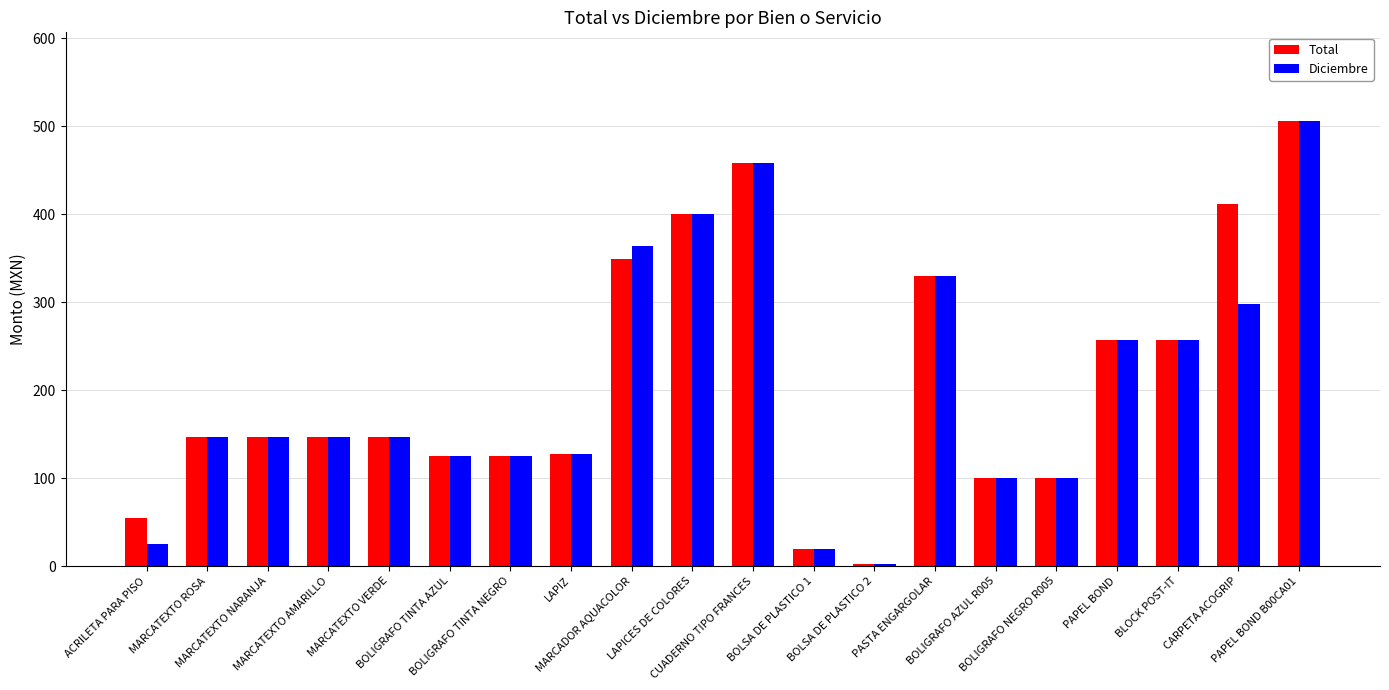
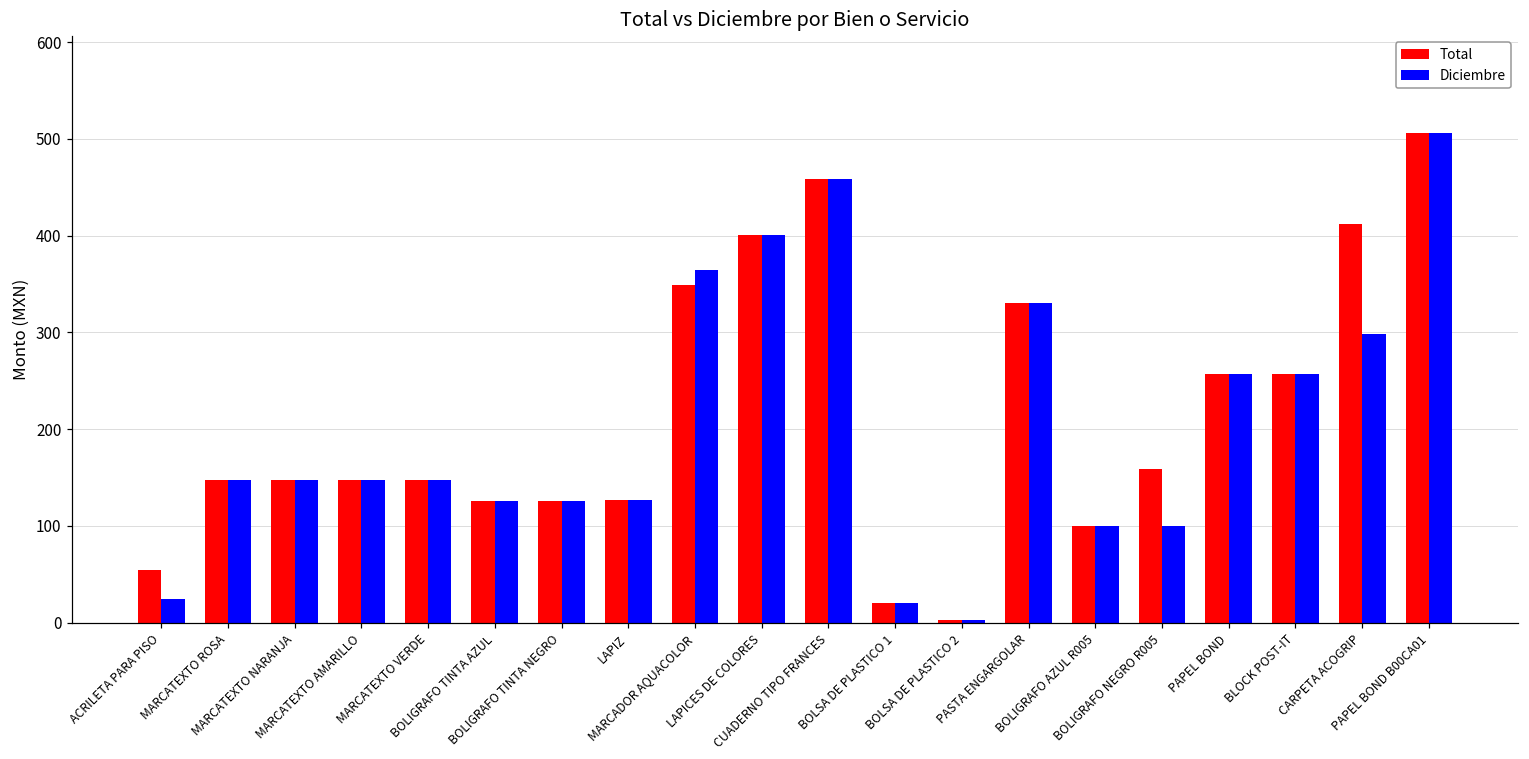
Total, BOLIGRAFO NEGRO R005: 100 -> 160
